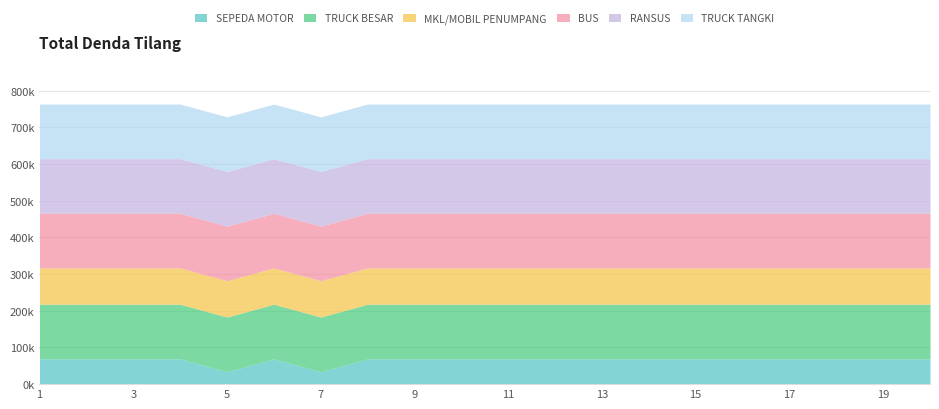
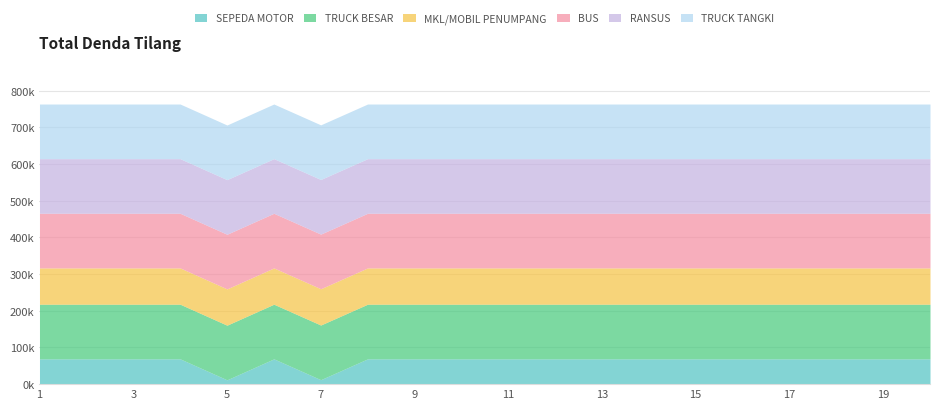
SEPEDA MOTOR, 5: 30000 -> 10000
SEPEDA MOTOR, 7: 30000 -> 10000
